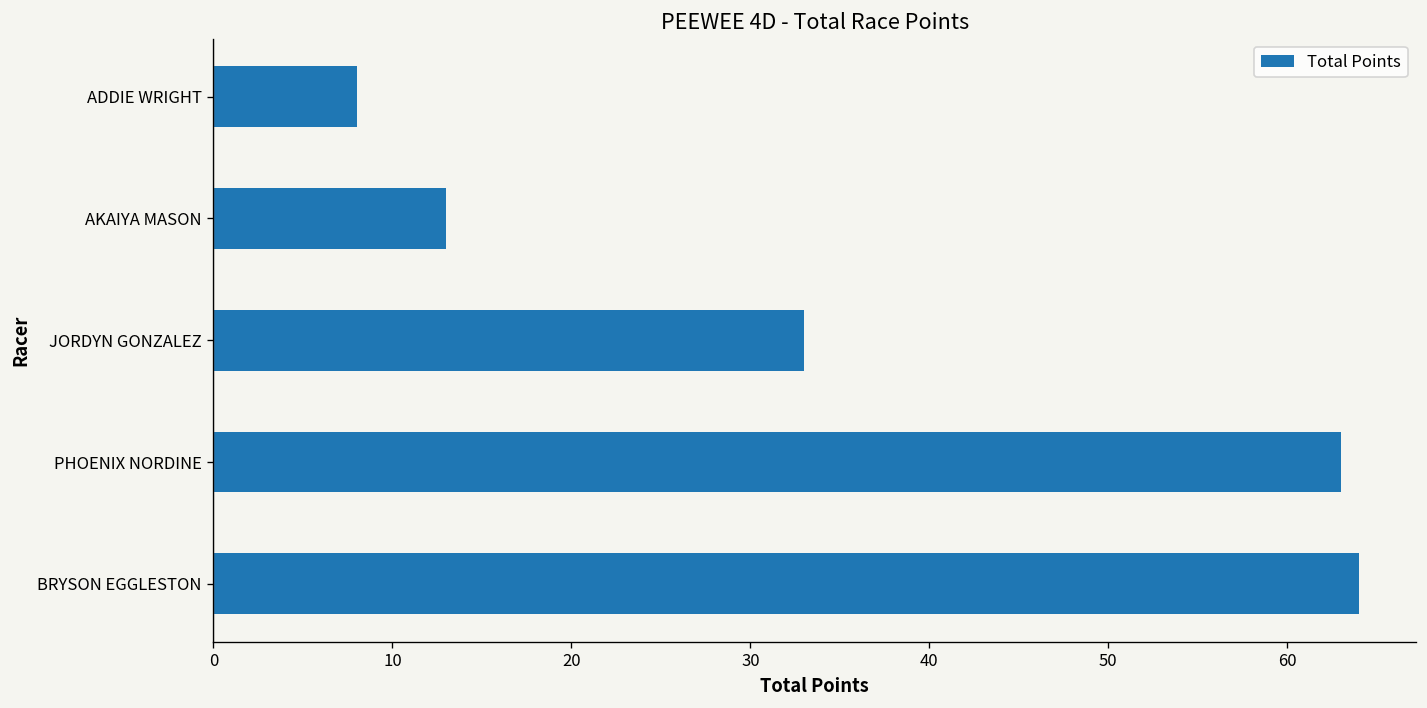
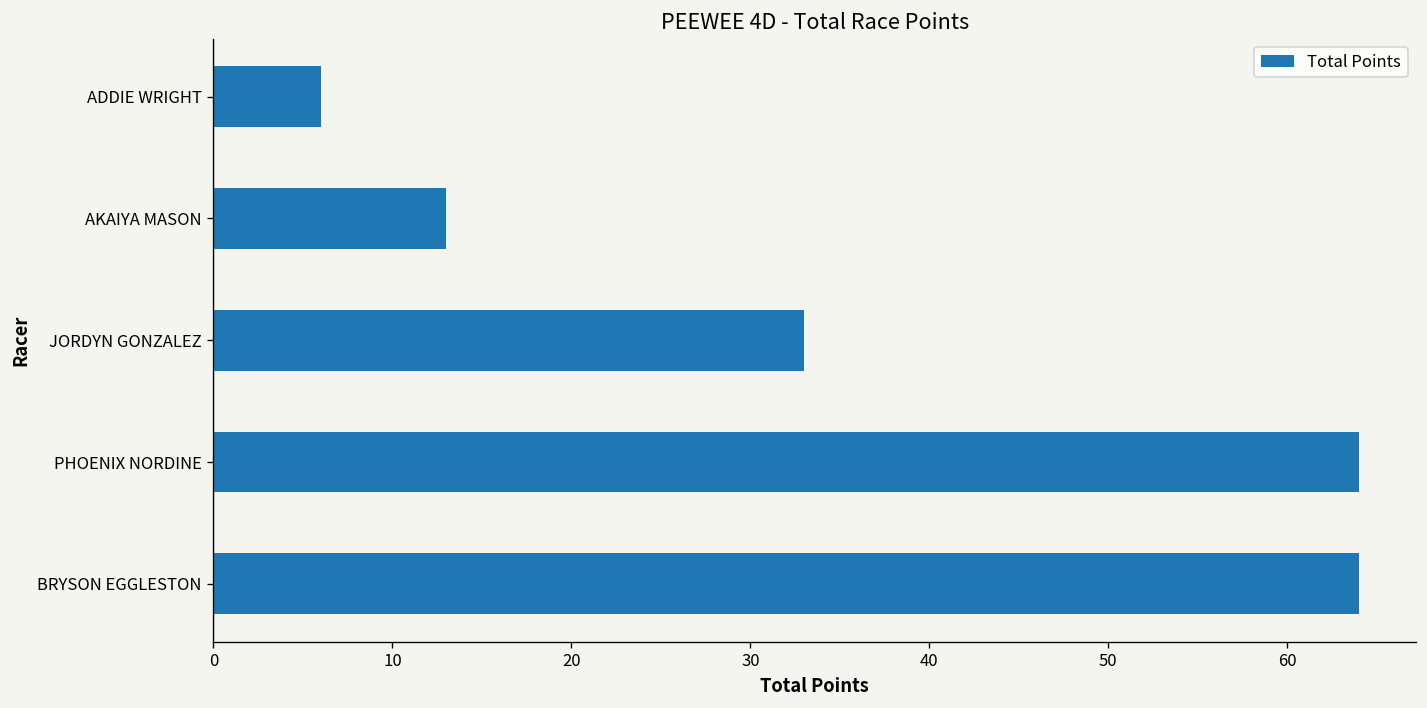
ADDIE WRIGHT: 8 -> 6
PHOENIX NORDINE: 63 -> 64
